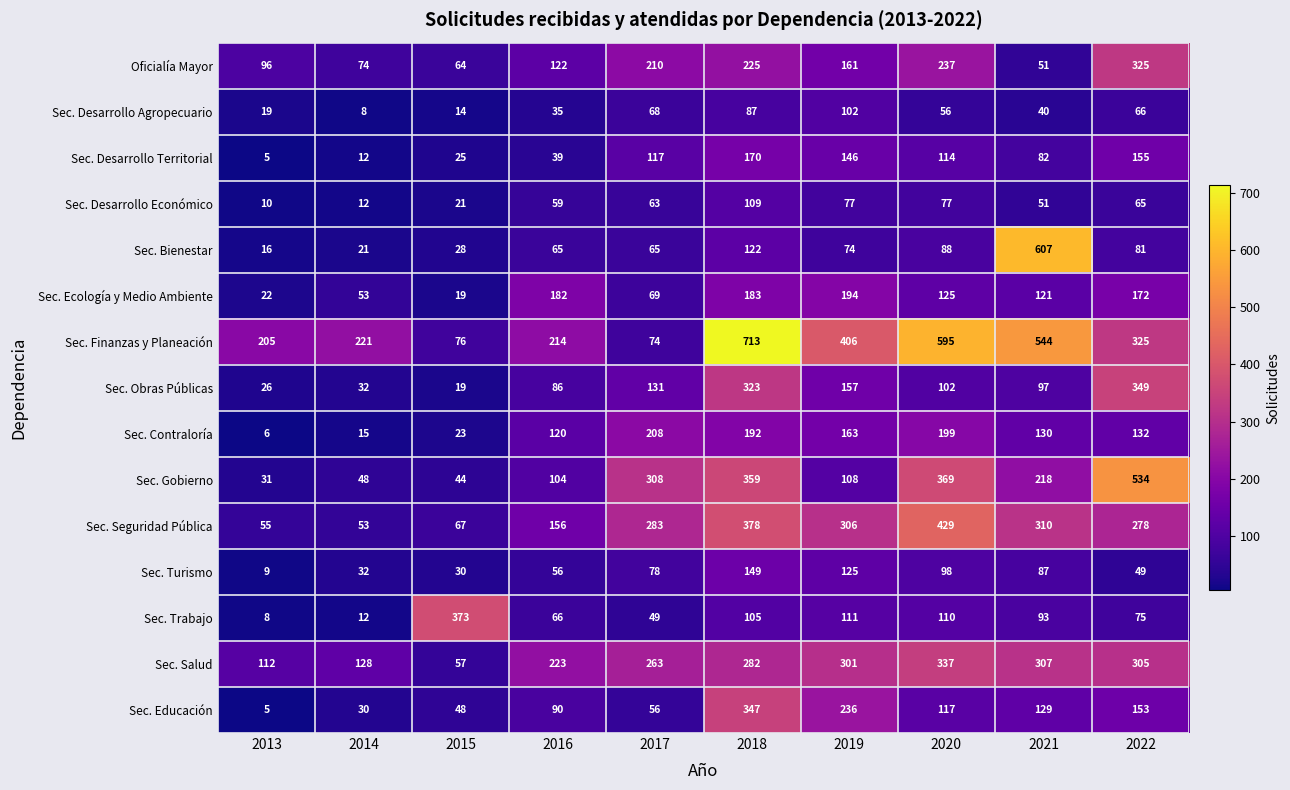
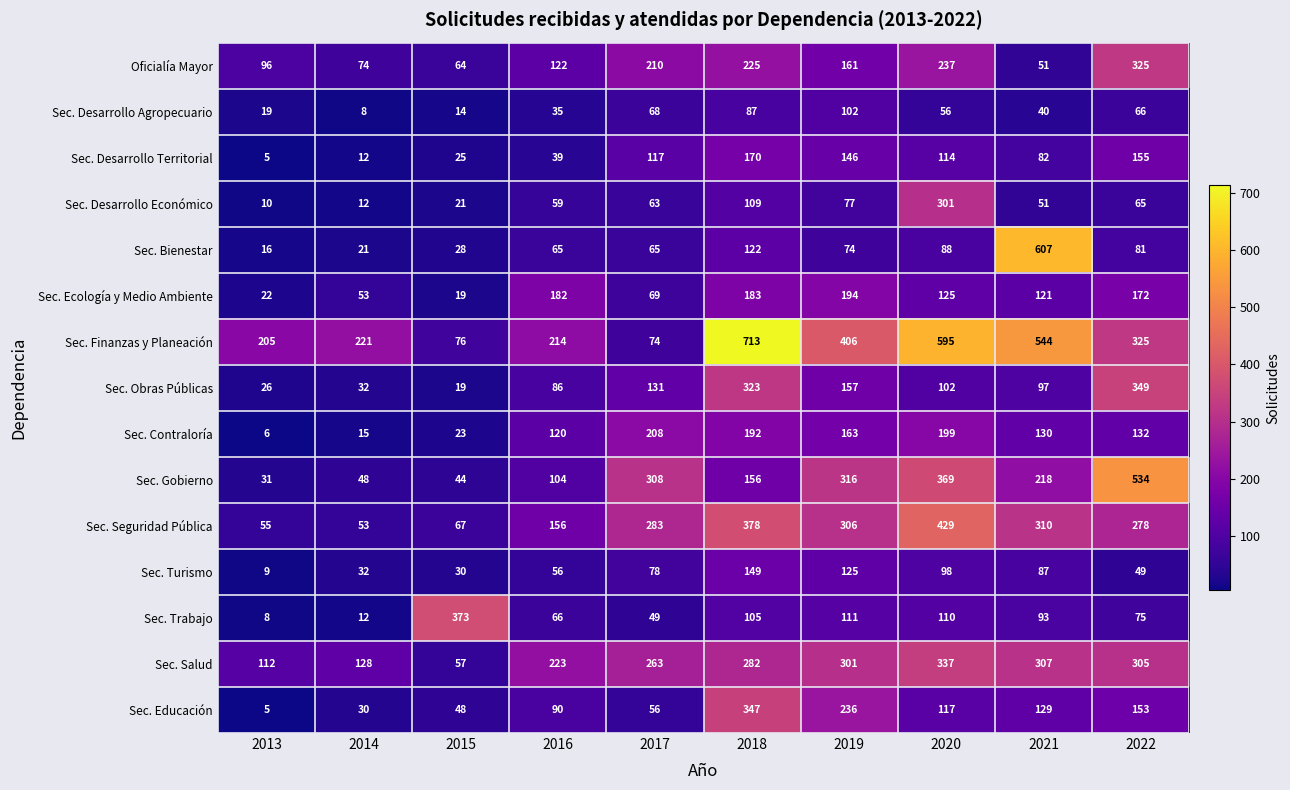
Sec. Desarrollo Económico, 2020: 77 -> 301
Sec. Gobierno, 2018: 359 -> 156
Sec. Gobierno, 2019: 108 -> 316
